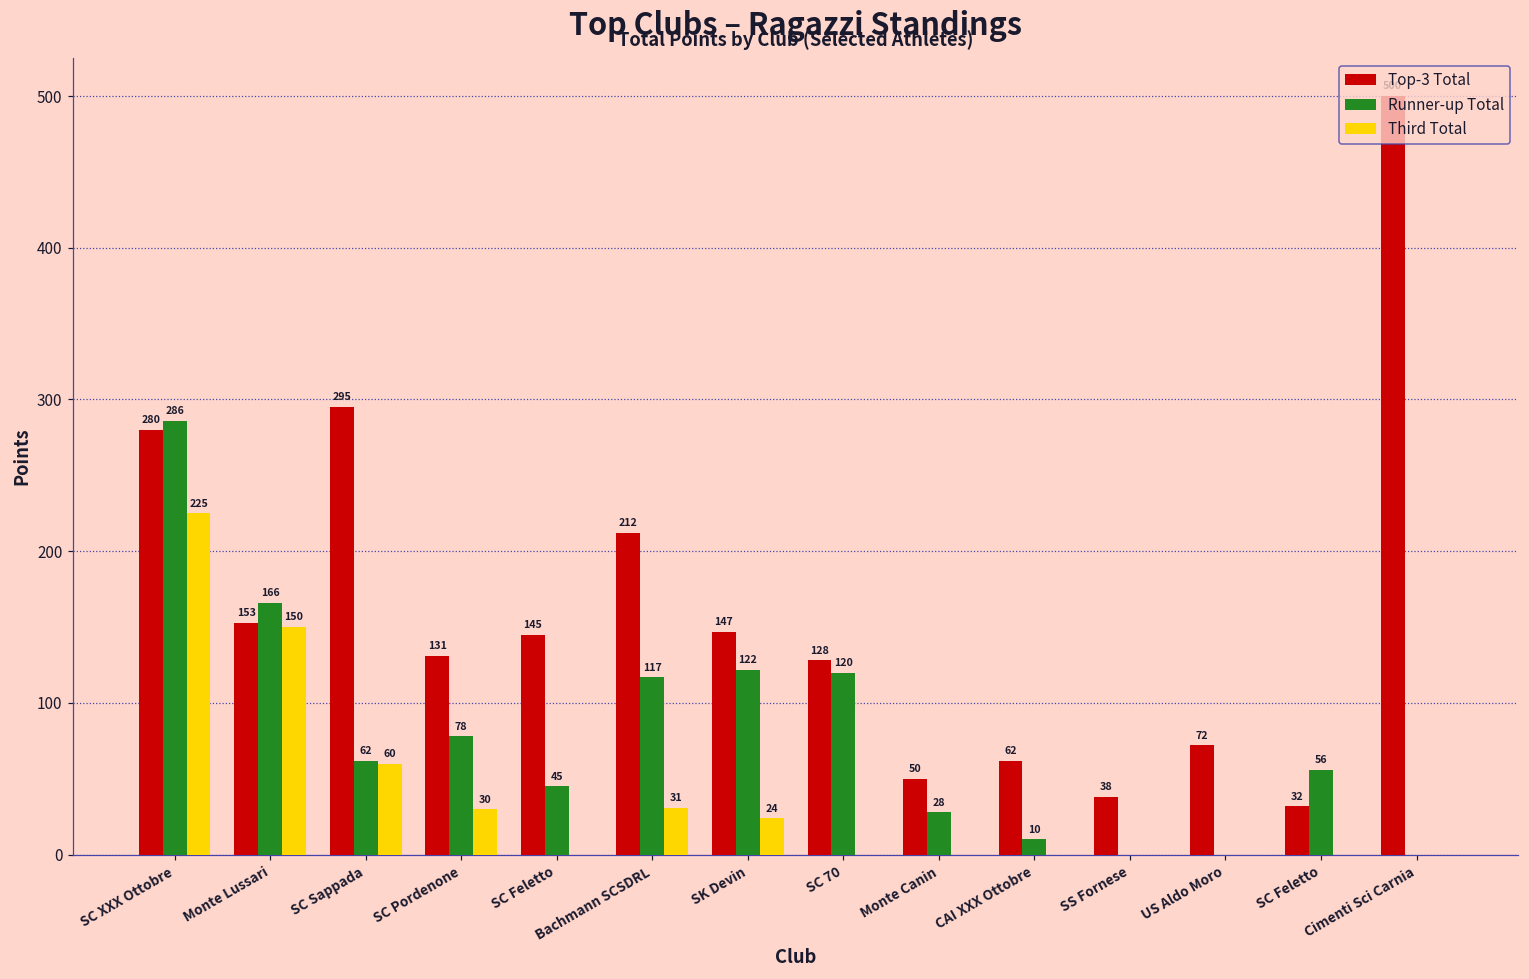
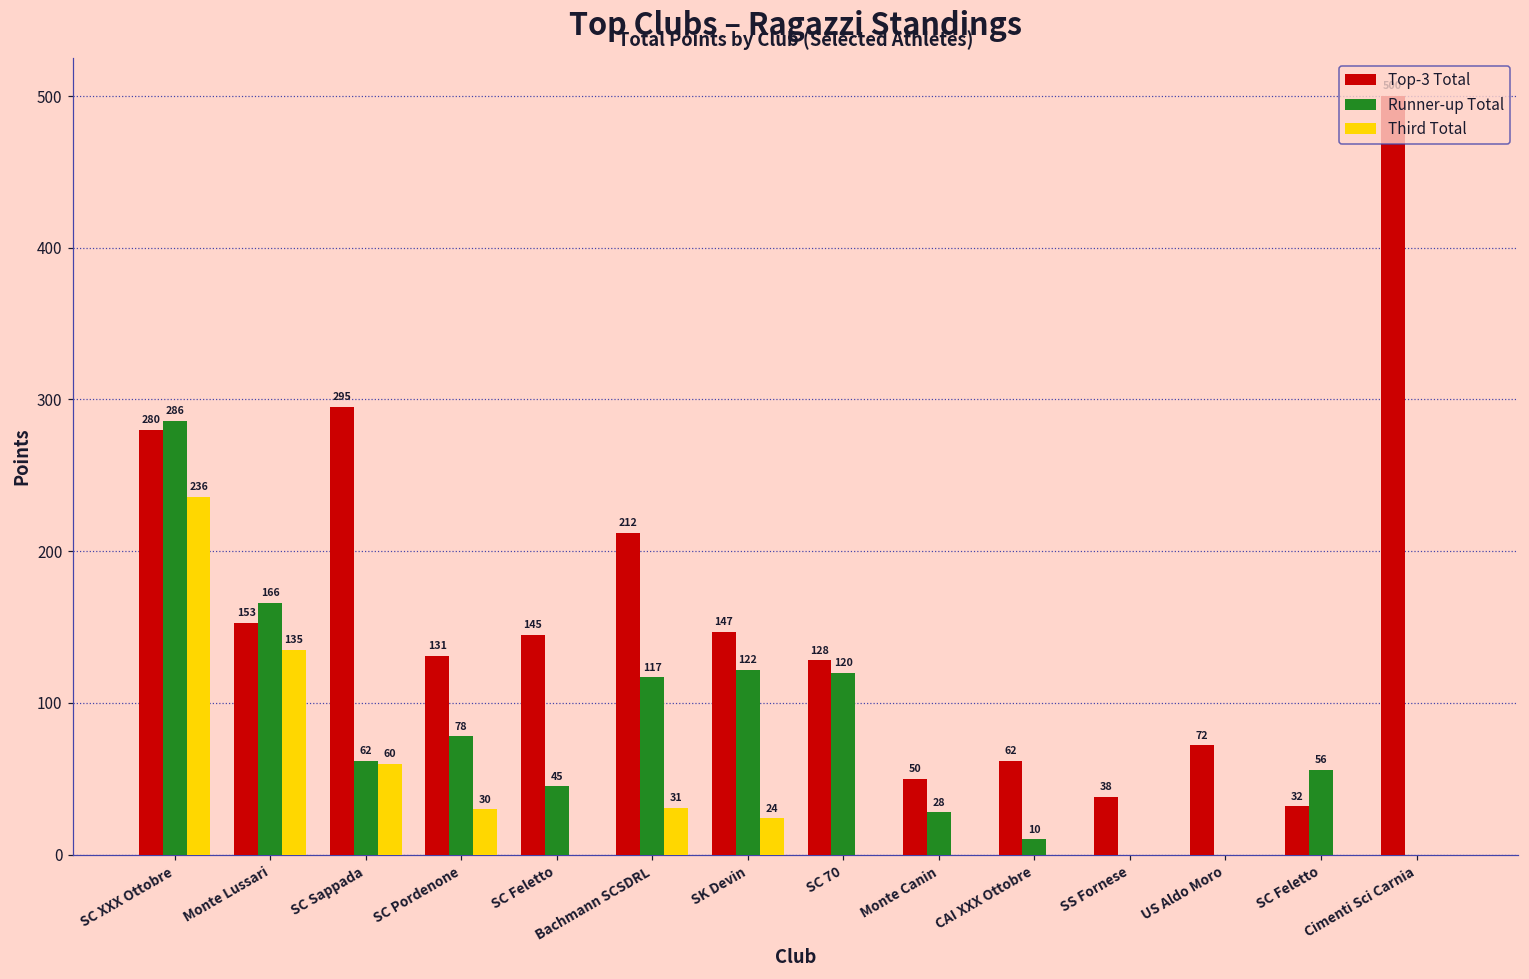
Third Total, SC XXX Ottobre: 225 -> 236
Third Total, Monte Lussari: 150 -> 135
